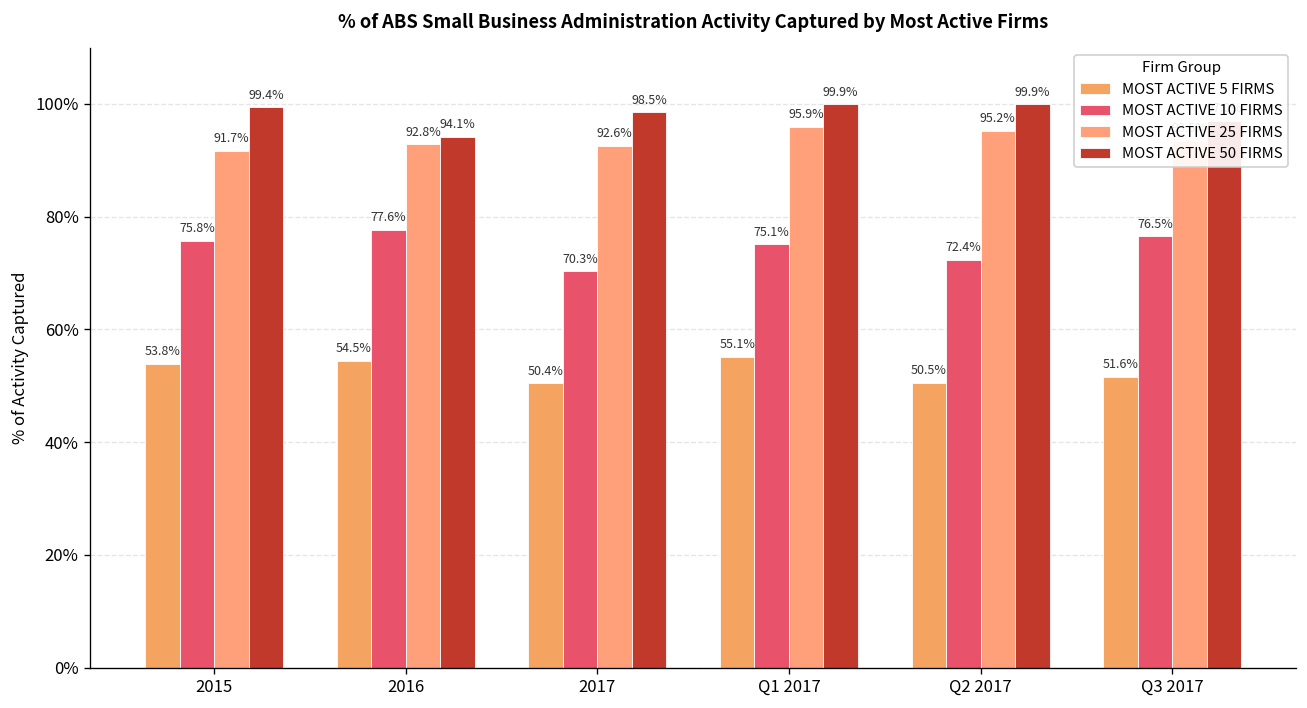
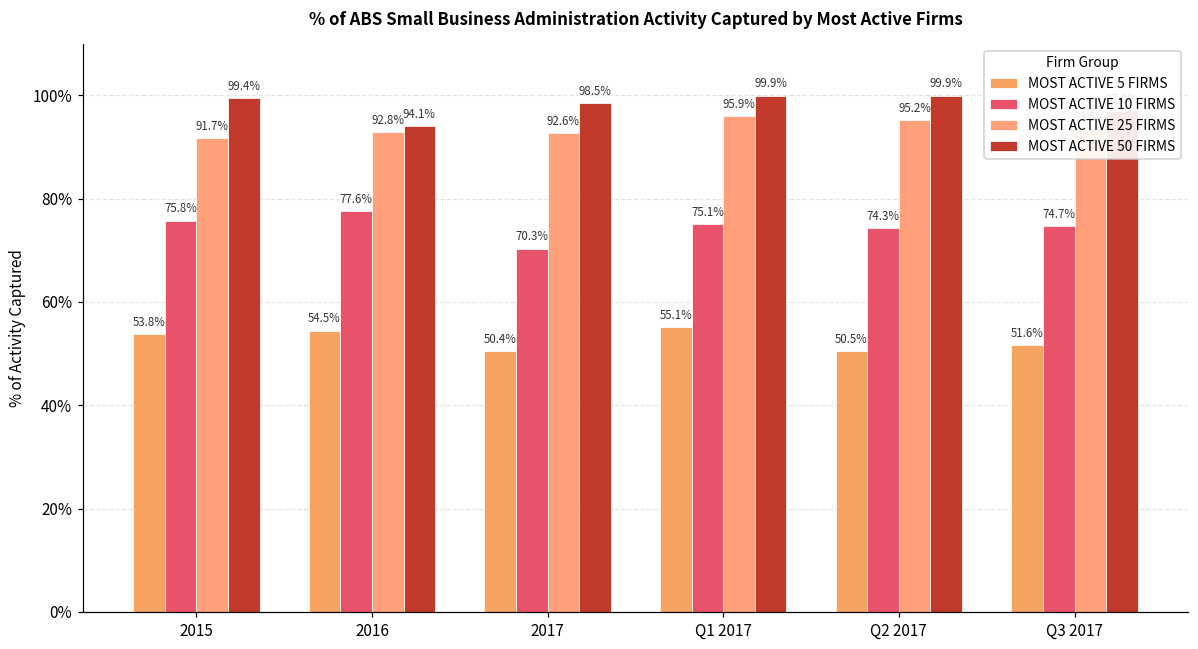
MOST ACTIVE 10 FIRMS, Q2 2017: 72.4% -> 74.3%
MOST ACTIVE 10 FIRMS, Q3 2017: 76.5% -> 74.7%
